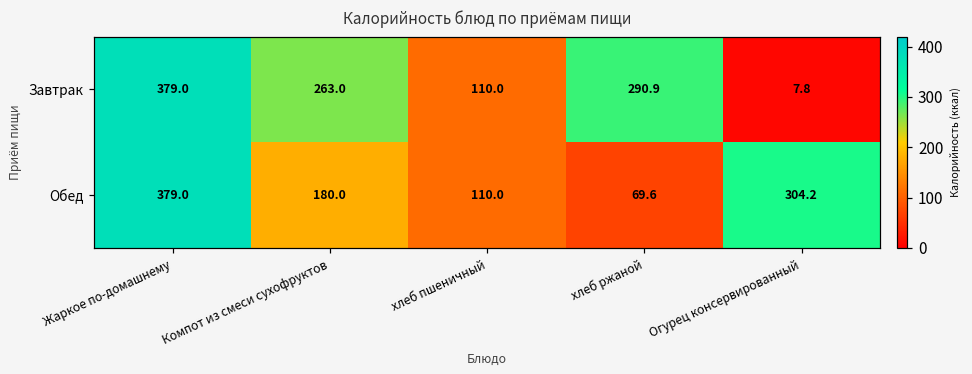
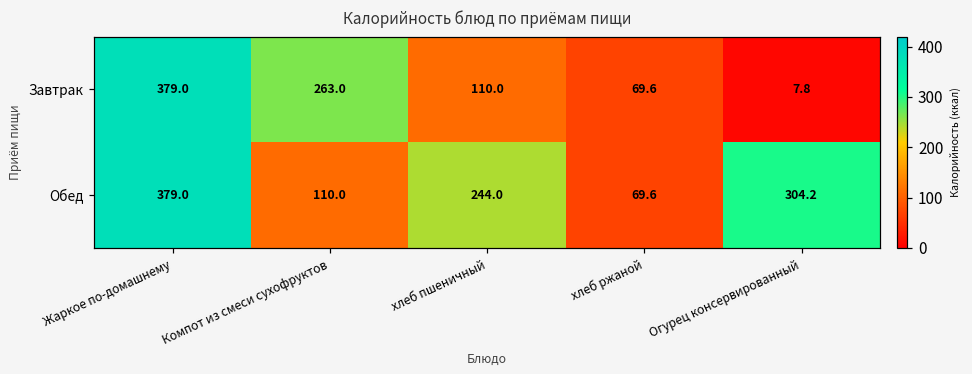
Завтрак, хлеб ржаной: 290.9 -> 69.6
Обед, Компот из смеси сухофруктов: 180.0 -> 110.0
Обед, хлеб пшеничный: 110.0 -> 244.0
